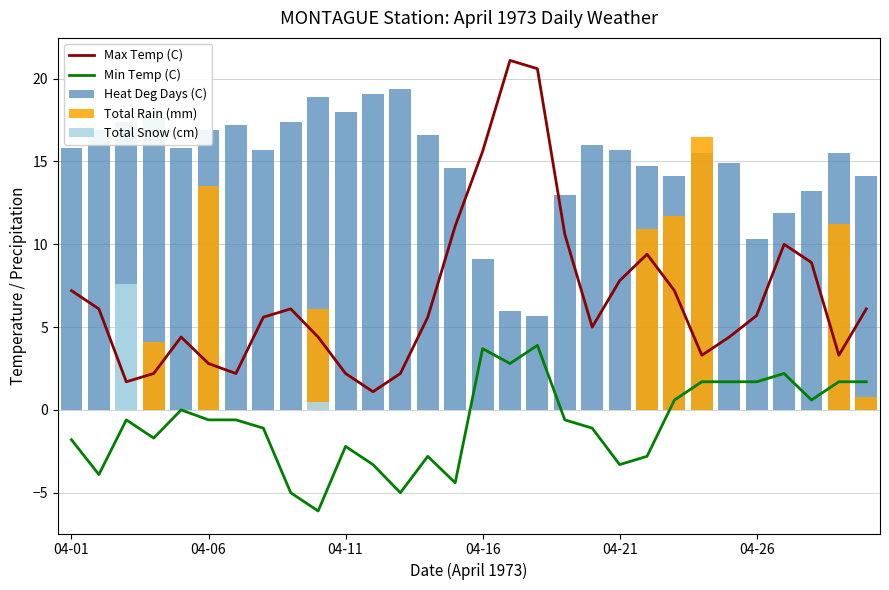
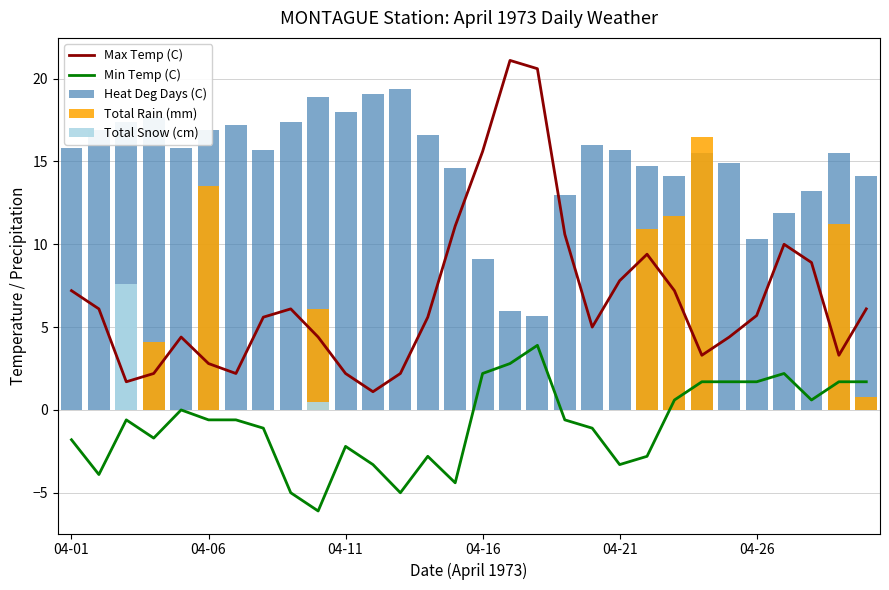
Min Temp (C), 04-16: 3.7 -> 2.2
